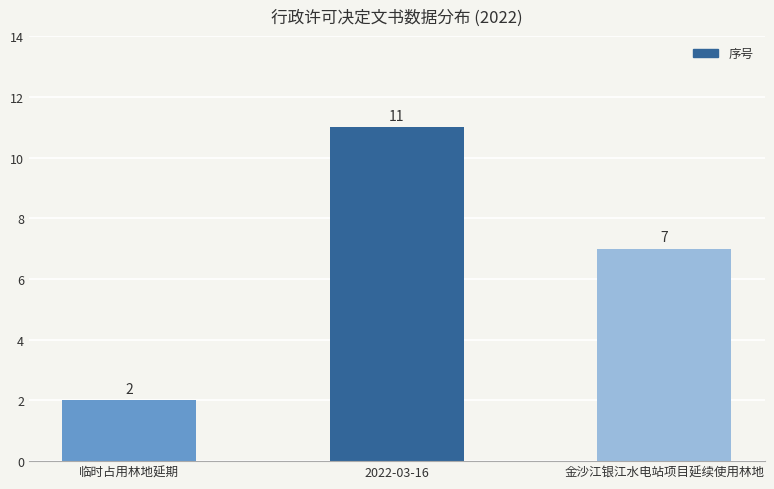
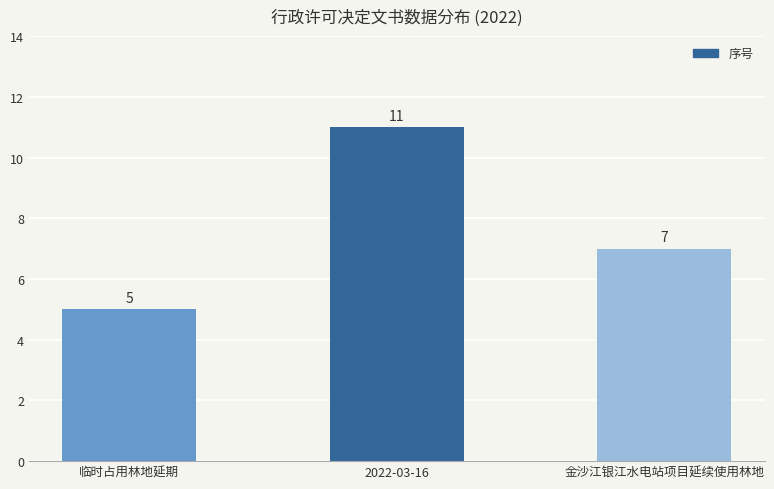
临时占用林地延期: 2 -> 5
